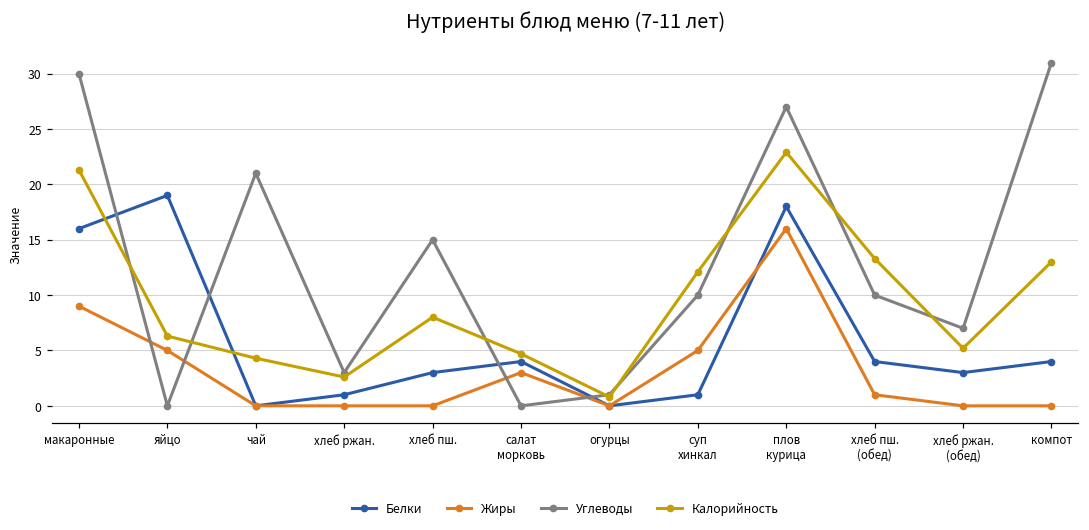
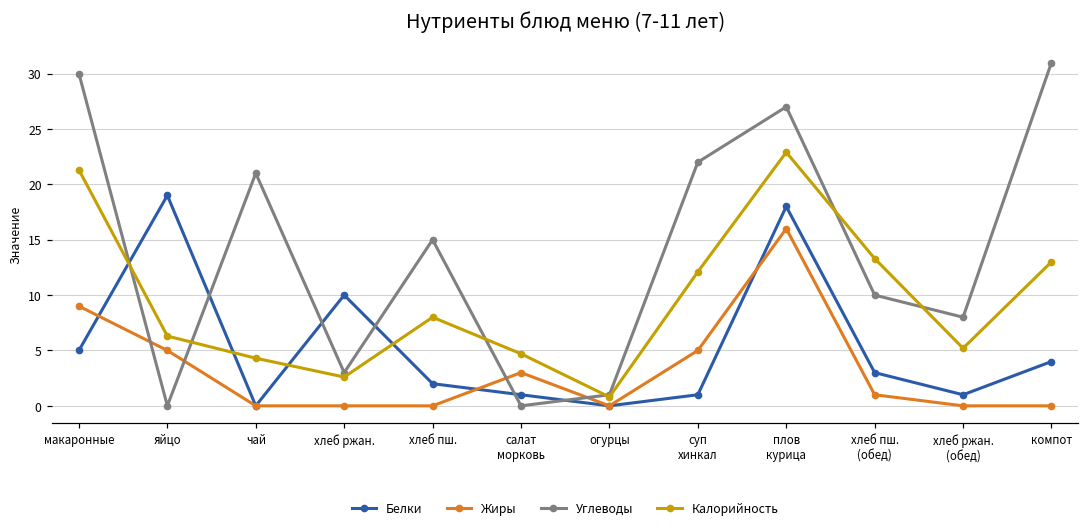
Белки, макаронные: 16 -> 5
Белки, хлеб ржан.: 1 -> 10
Белки, хлеб пш.: 3 -> 2
Белки, салат морковь: 4 -> 1
Углеводы, суп хинкал: 10 -> 22
Белки, хлеб пш. (обед): 4 -> 3
Белки, хлеб ржан. (обед): 3 -> 1
Углеводы, хлеб ржан. (обед): 7 -> 8
